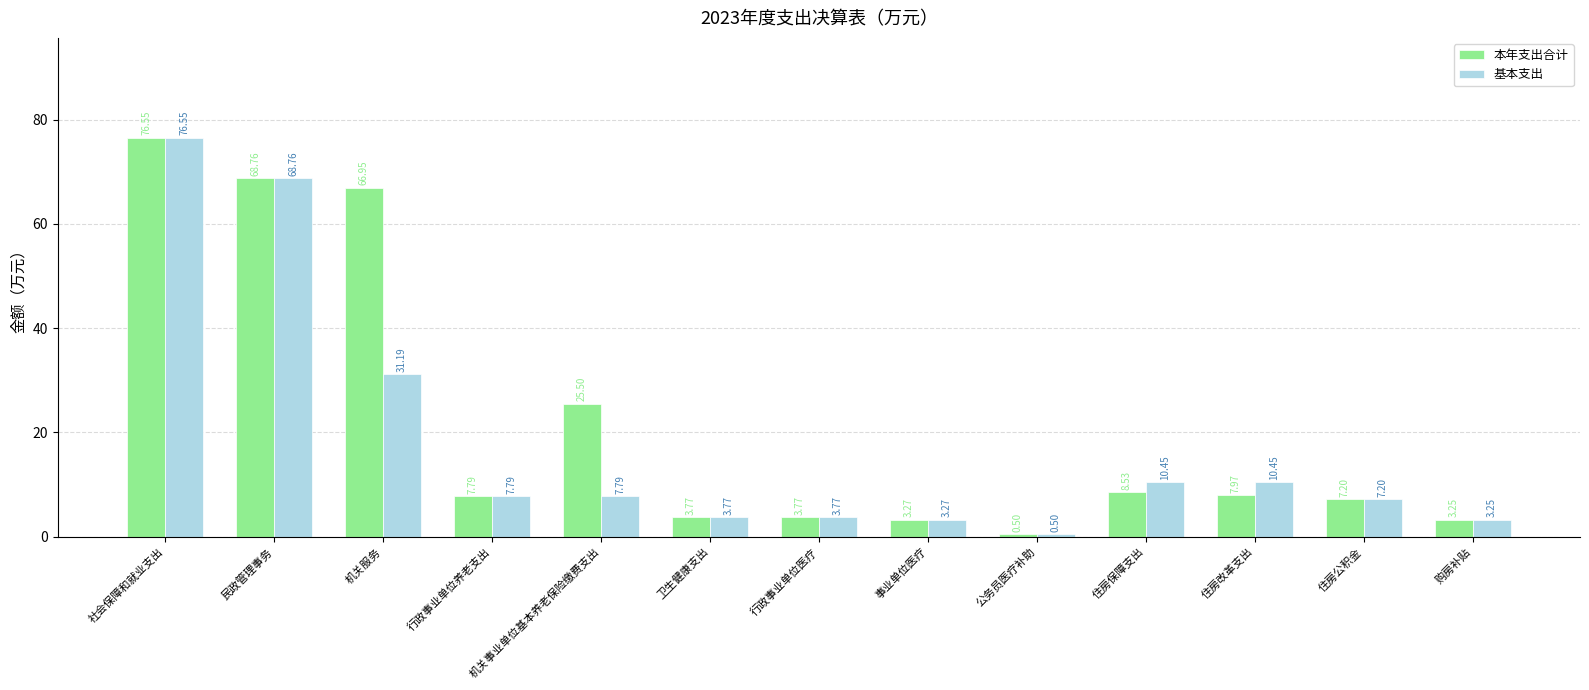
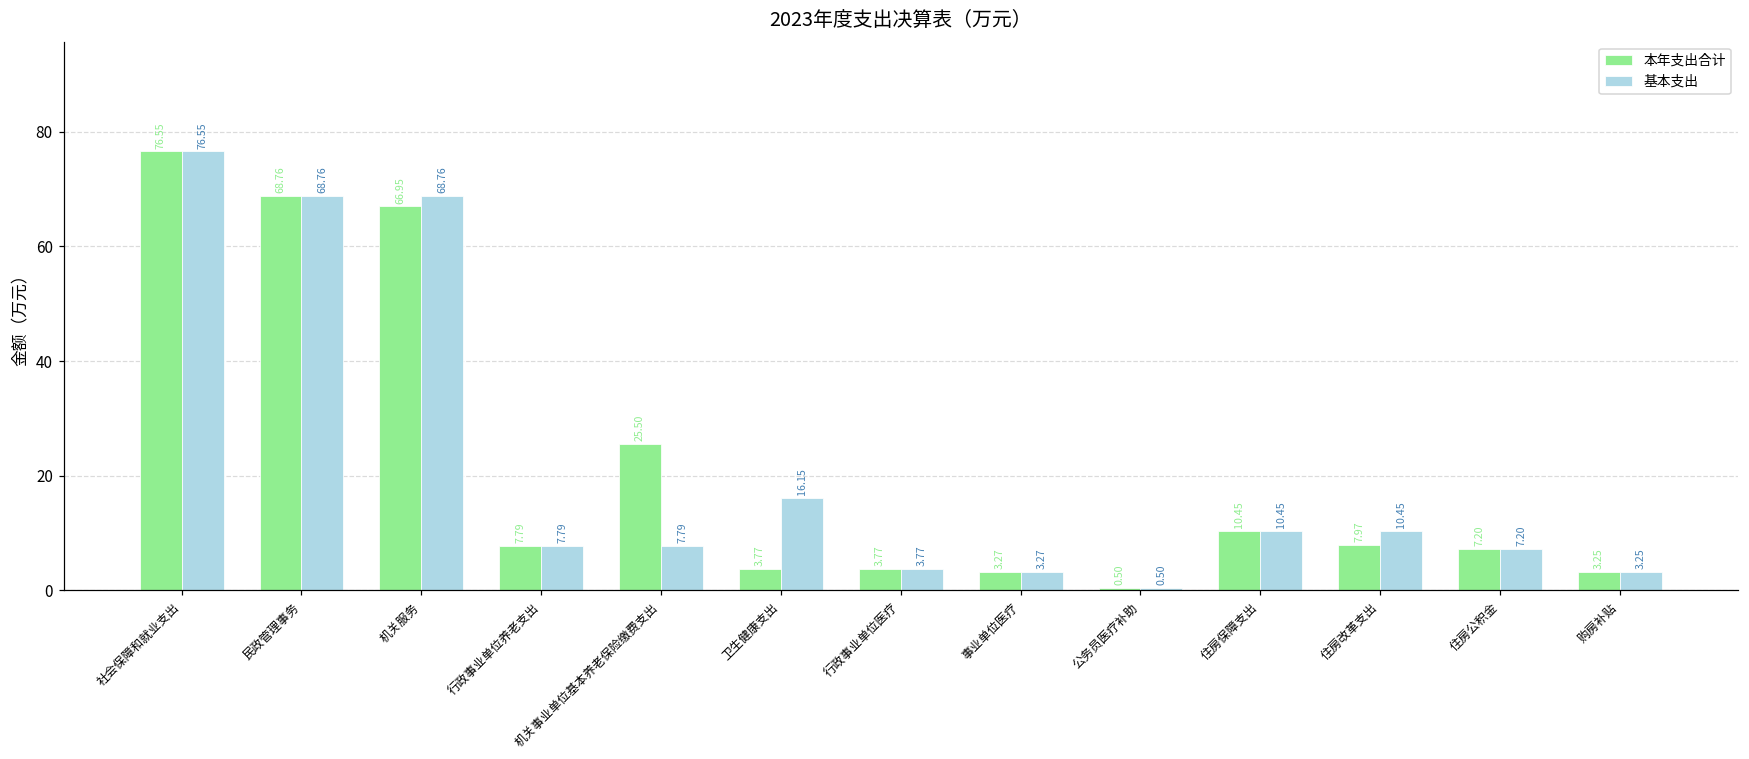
基本支出, 机关服务: 31.19 -> 68.76
基本支出, 卫生健康支出: 3.77 -> 16.15
本年支出合计, 住房保障支出: 8.53 -> 10.45
